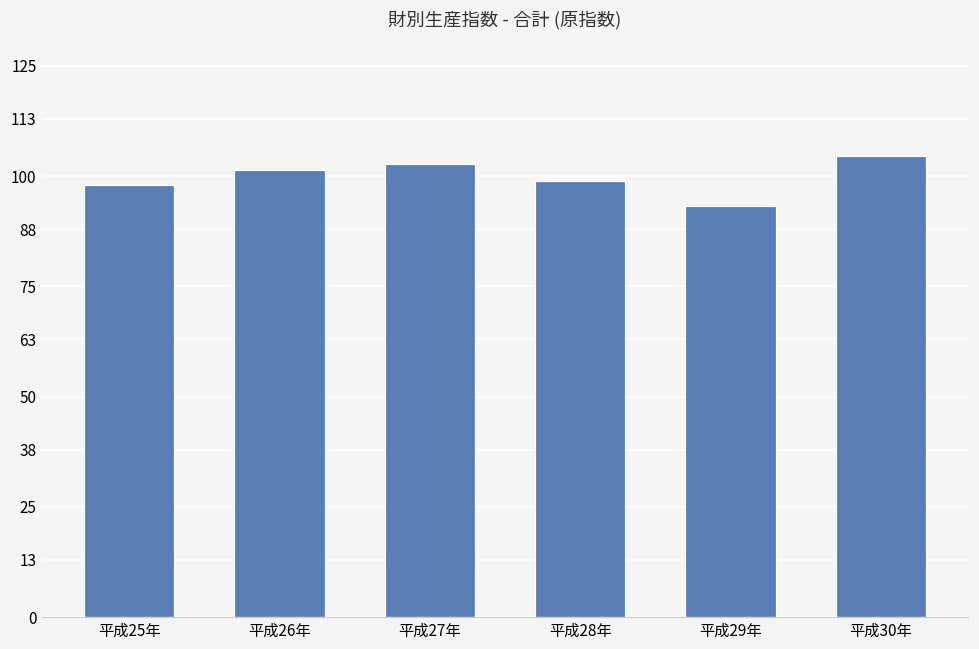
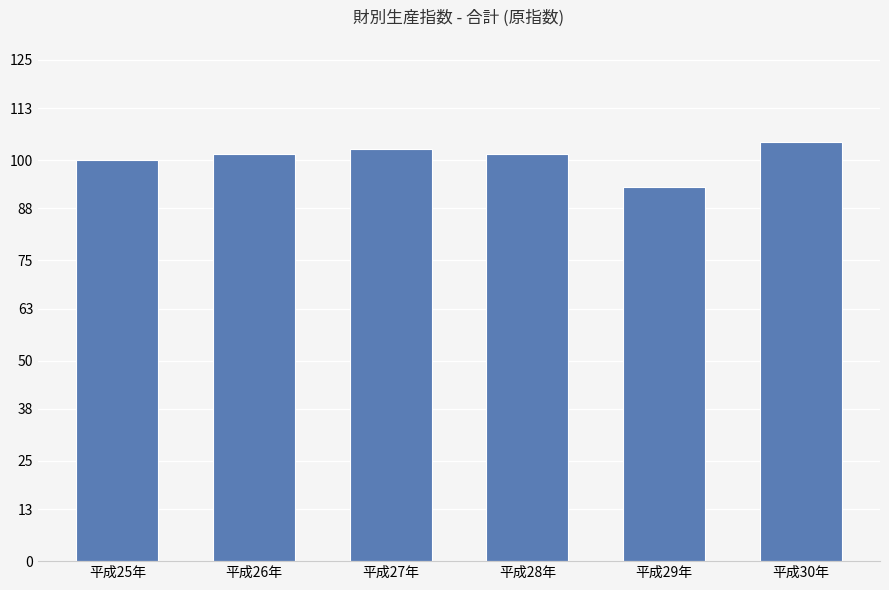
平成25年: 98 -> 100
平成28年: 99 -> 102
